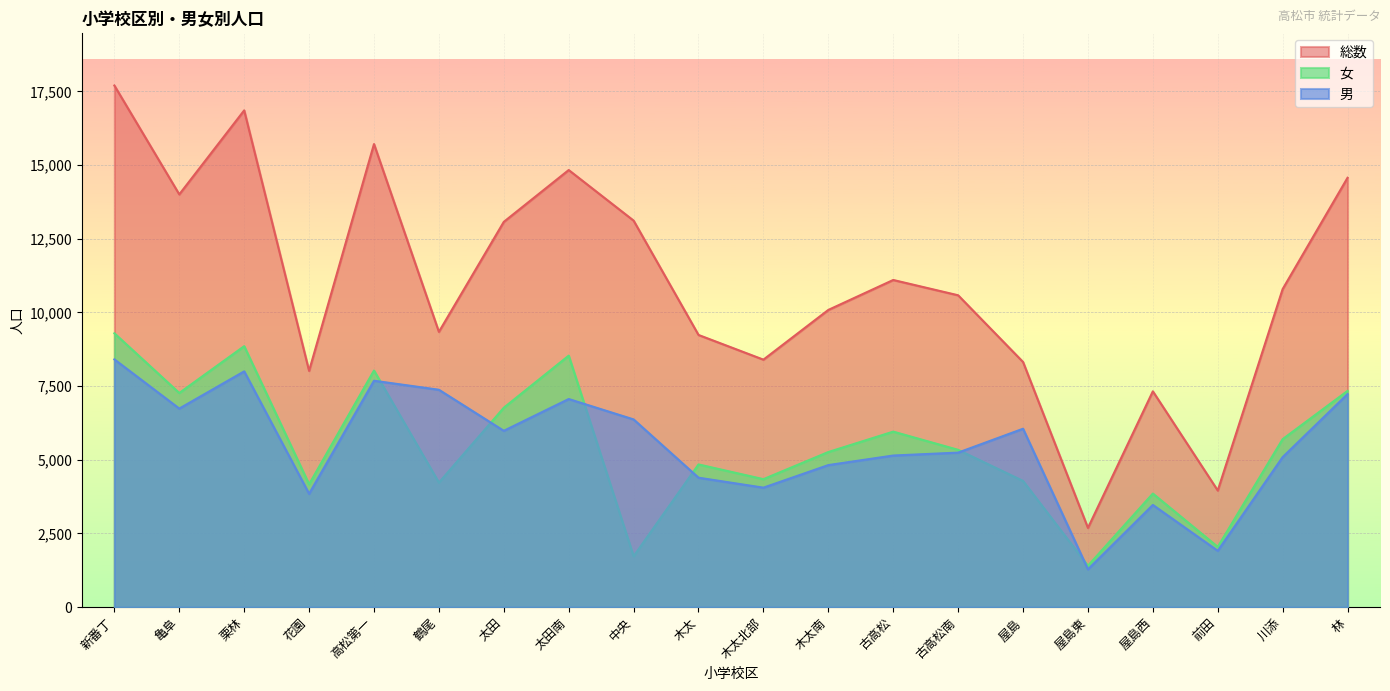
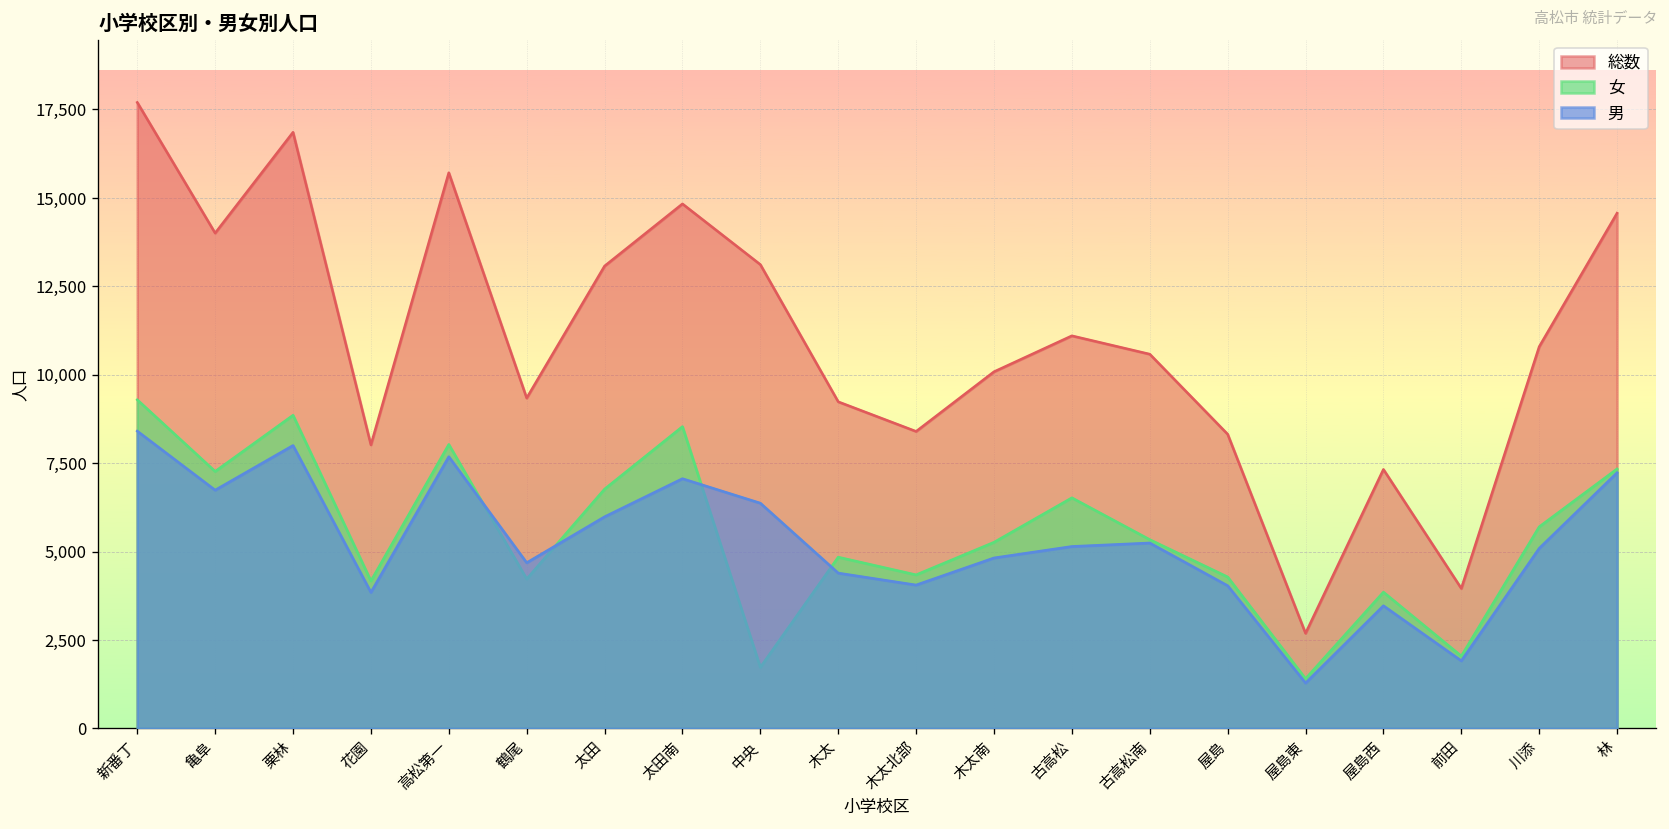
男, 鶴尾: 7,400 -> 4,700
女, 古高松: 6,000 -> 6,500
男, 屋島: 6,100 -> 4,000
